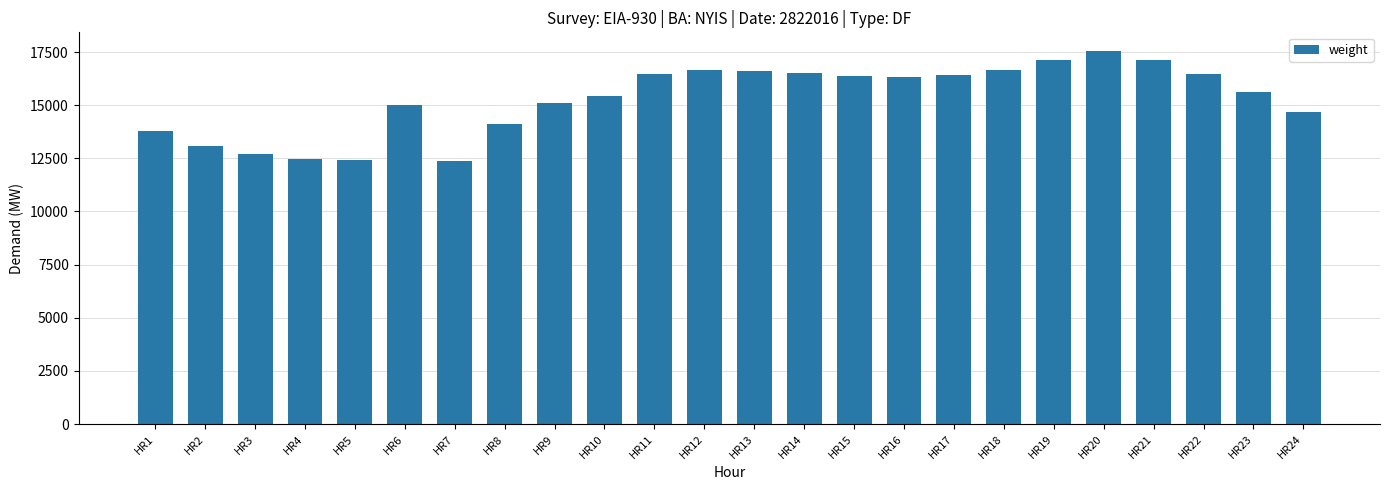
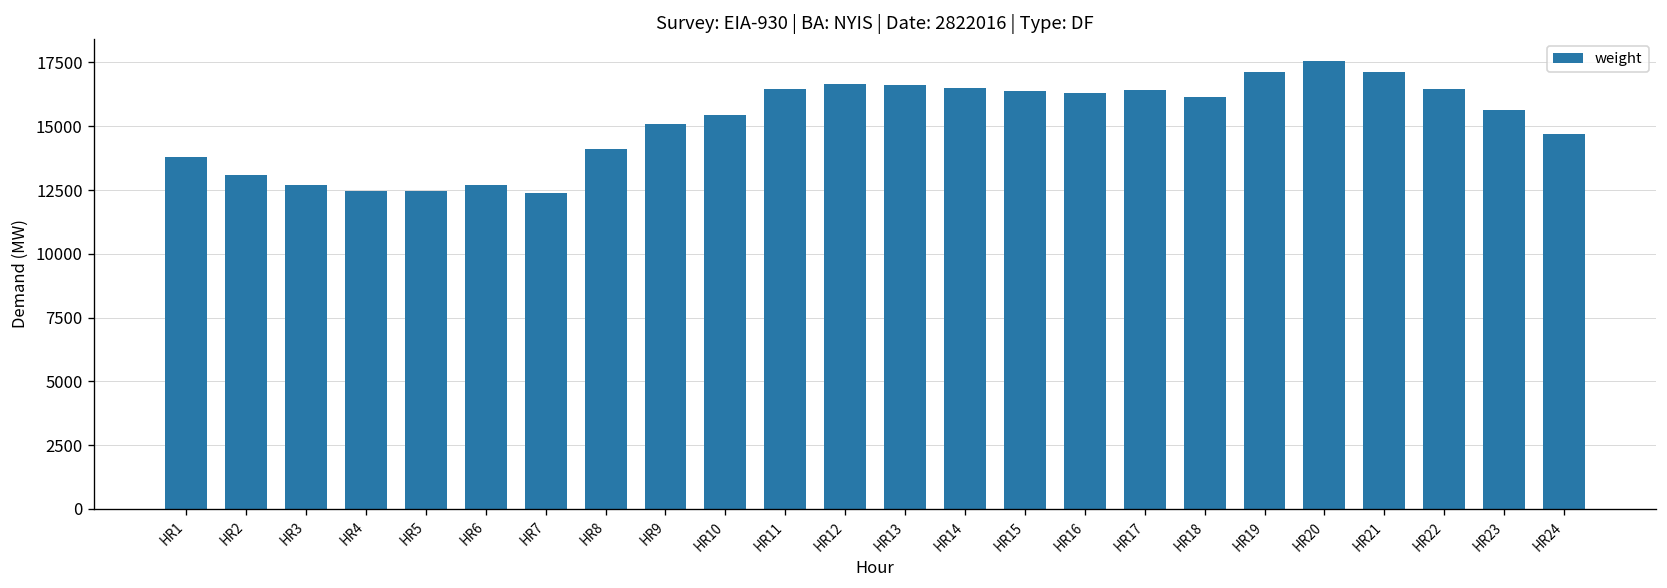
HR6: 15000 -> 12700
HR18: 16700 -> 16100
